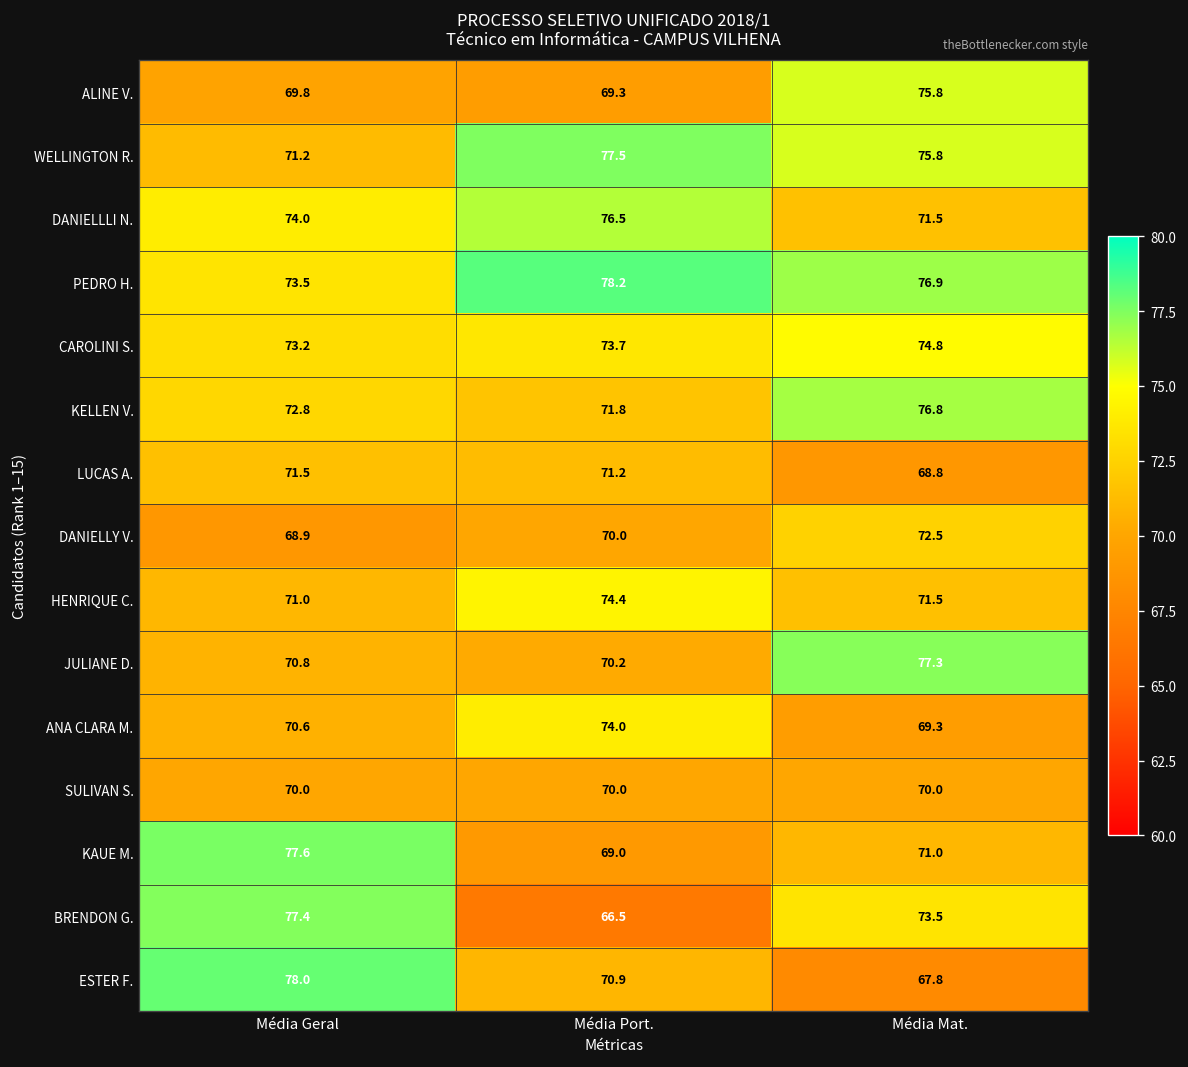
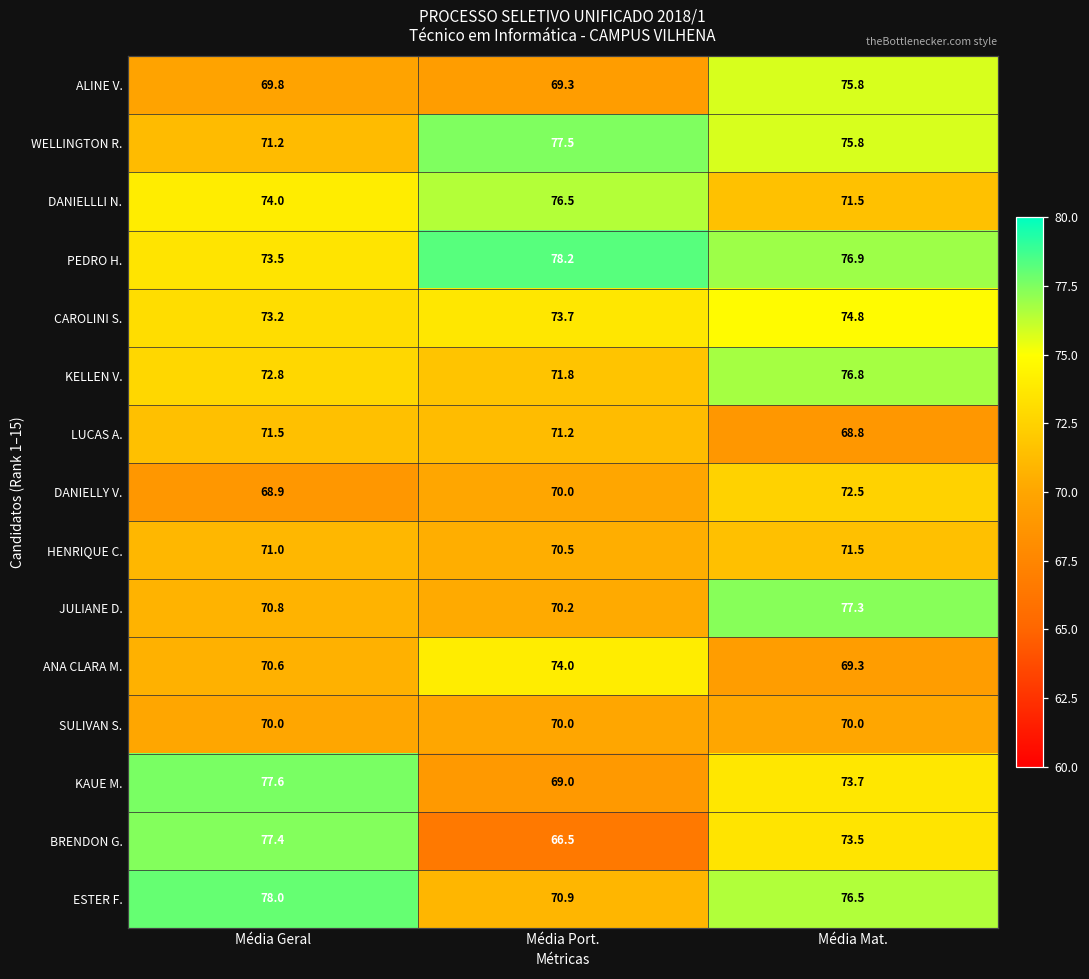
HENRIQUE C., Média Port.: 74.4 -> 70.5
KAUE M., Média Mat.: 71.0 -> 73.7
ESTER F., Média Mat.: 67.8 -> 76.5
